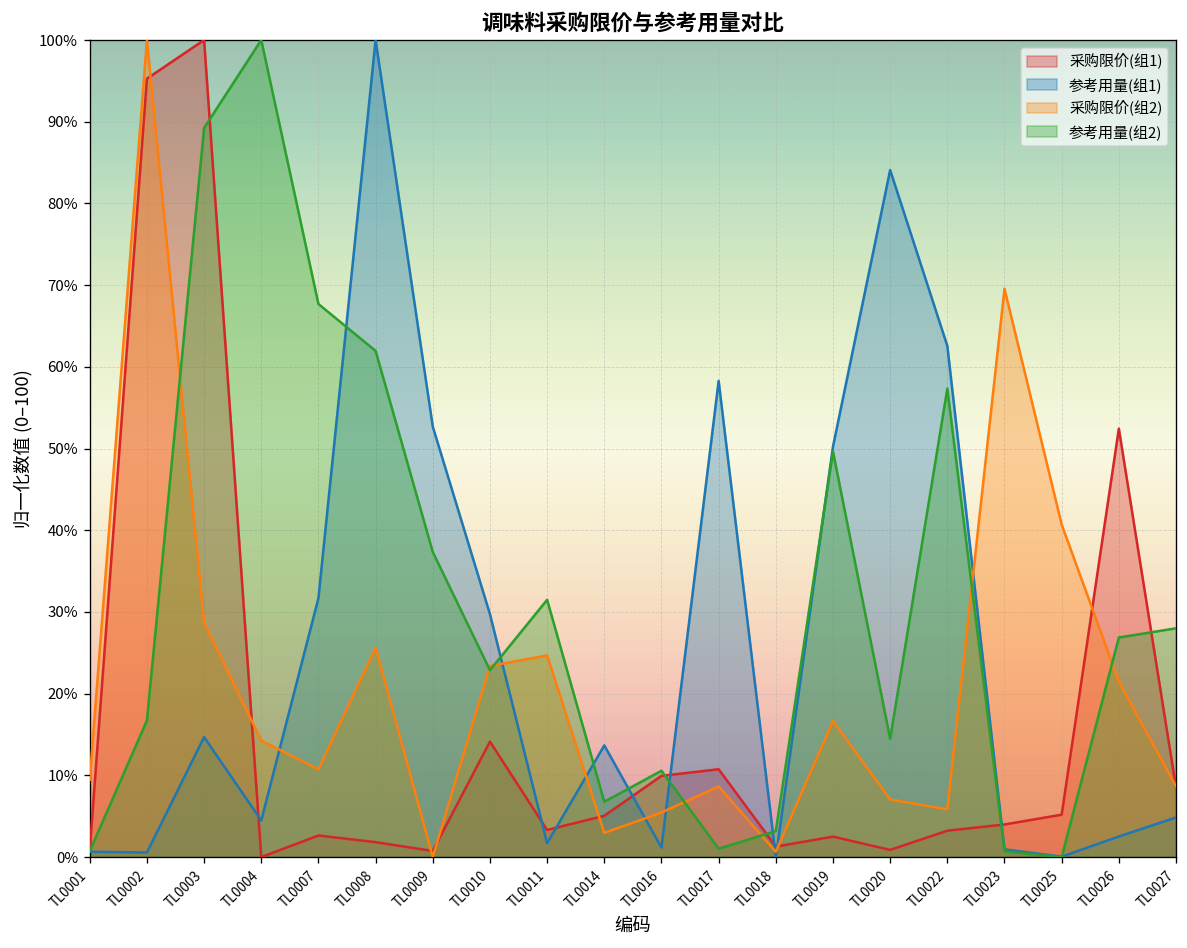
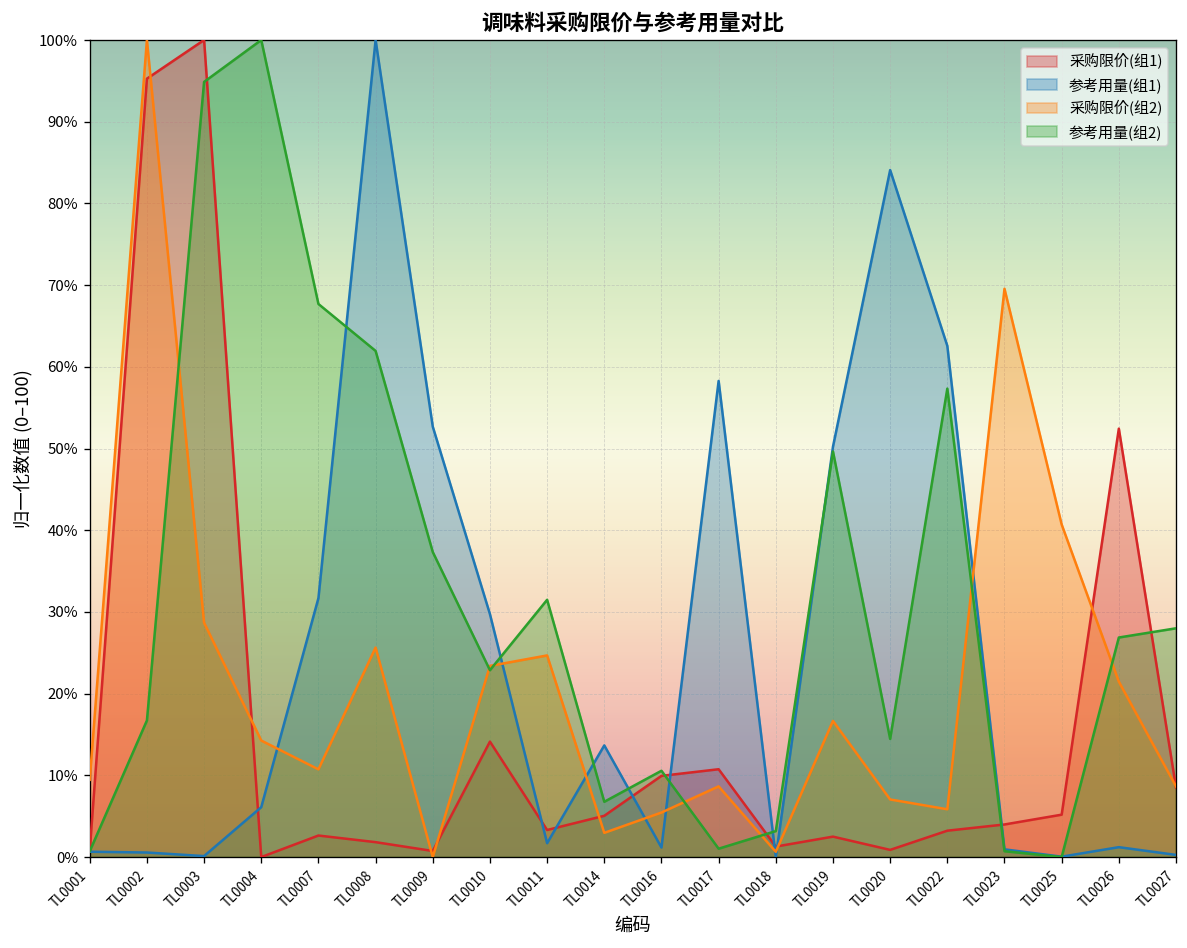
参考用量(组1), TL0003: 15% -> 0%
参考用量(组2), TL0003: 89% -> 95%
参考用量(组1), TL0004: 4% -> 6%
参考用量(组1), TL0026: 3% -> 1%
参考用量(组1), TL0027: 5% -> 0%
